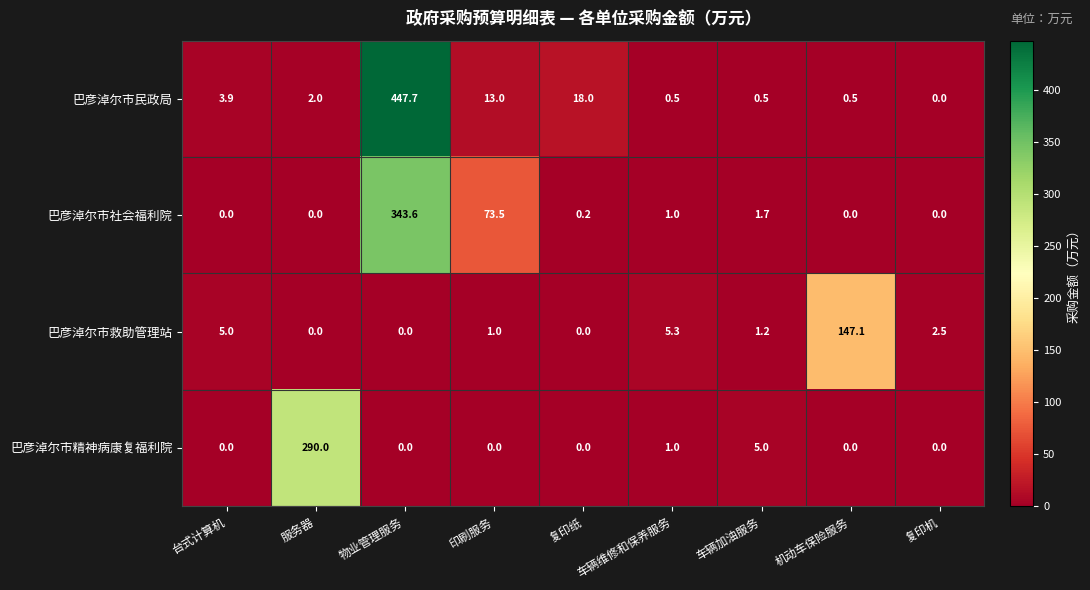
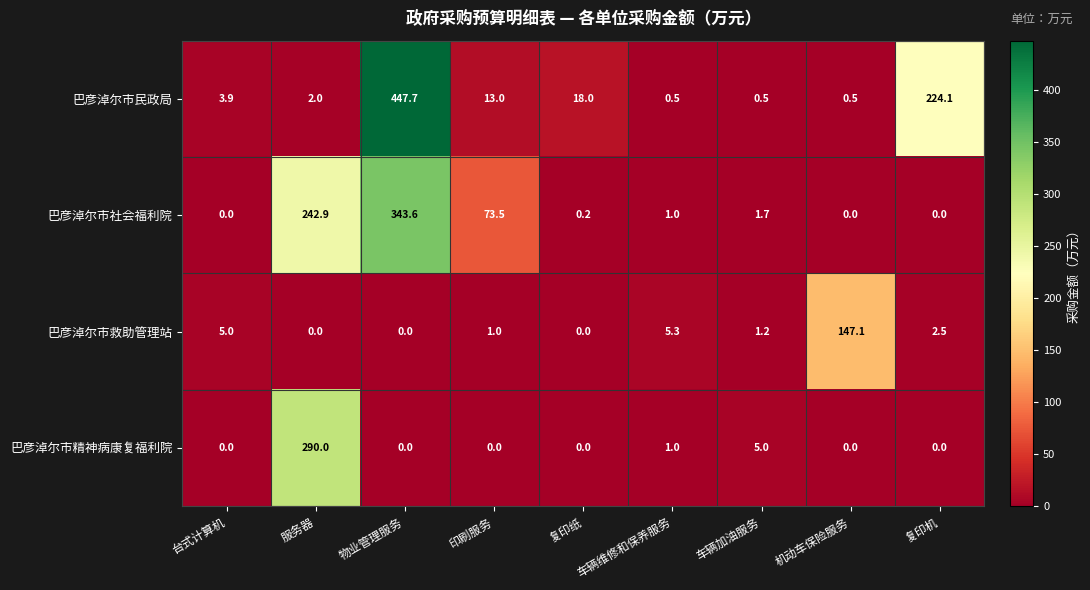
巴彦淖尔市民政局, 复印机: 0.0 -> 224.1
巴彦淖尔市社会福利院, 服务器: 0.0 -> 242.9
